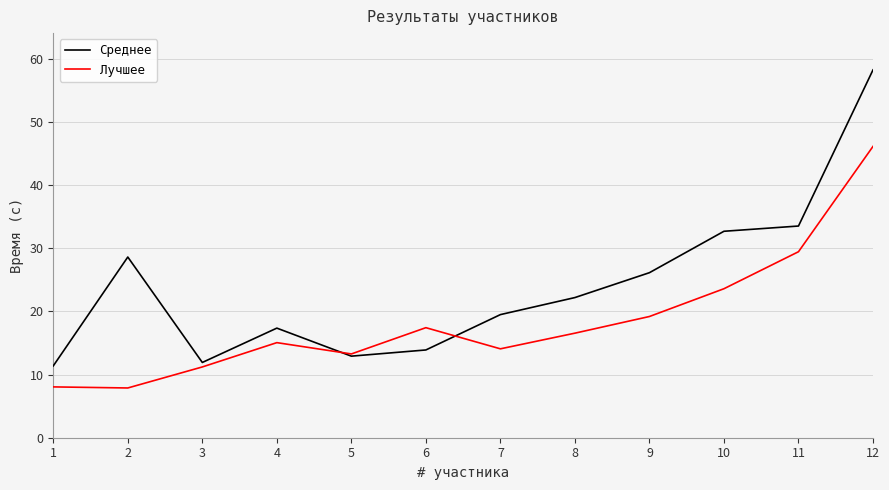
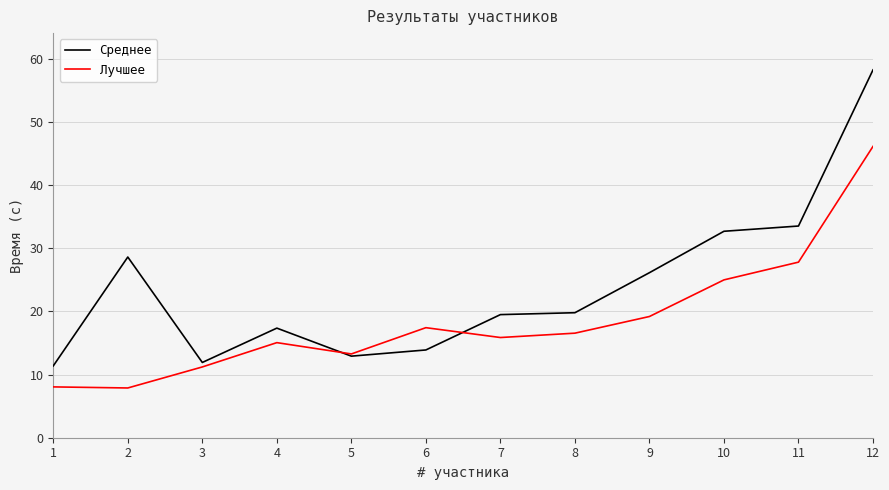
Лучшее, 7: 14 -> 16
Среднее, 8: 22 -> 20
Лучшее, 10: 24 -> 25
Лучшее, 11: 29 -> 28
